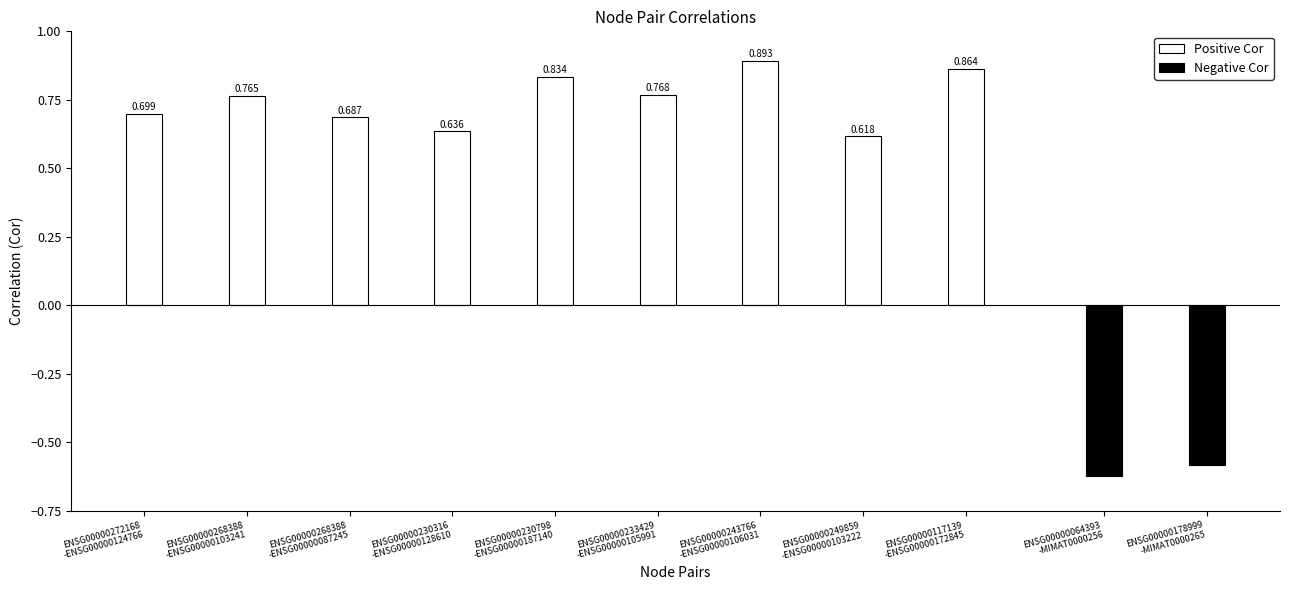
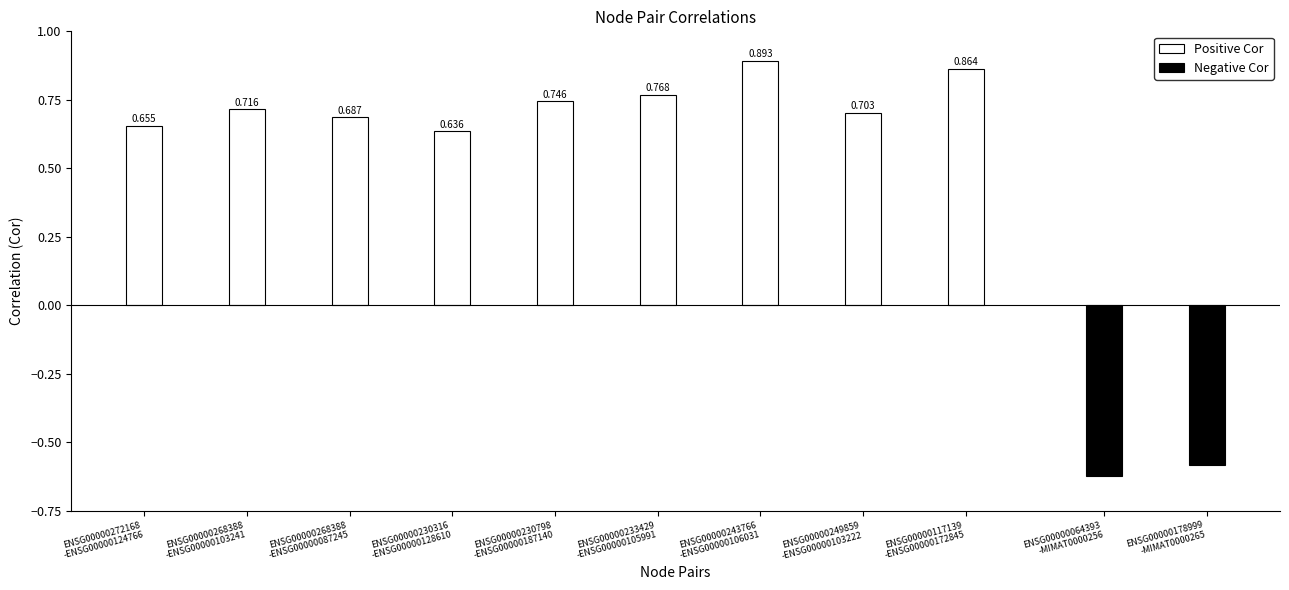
Positive Cor, ENSG00000272168 -ENSG00000124766: 0.699 -> 0.655
Positive Cor, ENSG00000268388 -ENSG00000103241: 0.765 -> 0.716
Positive Cor, ENSG00000230798 -ENSG00000187140: 0.834 -> 0.746
Positive Cor, ENSG00000249859 -ENSG00000103222: 0.618 -> 0.703
